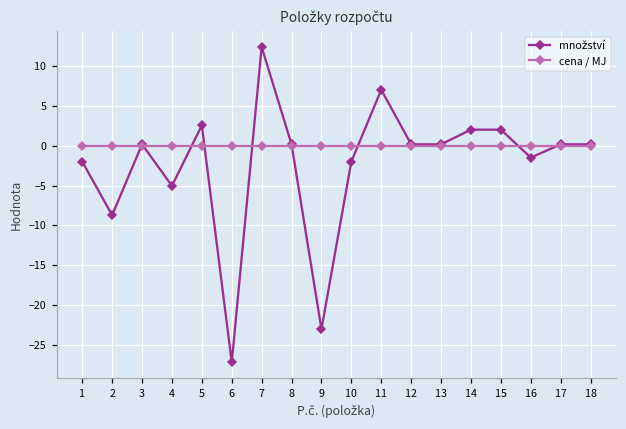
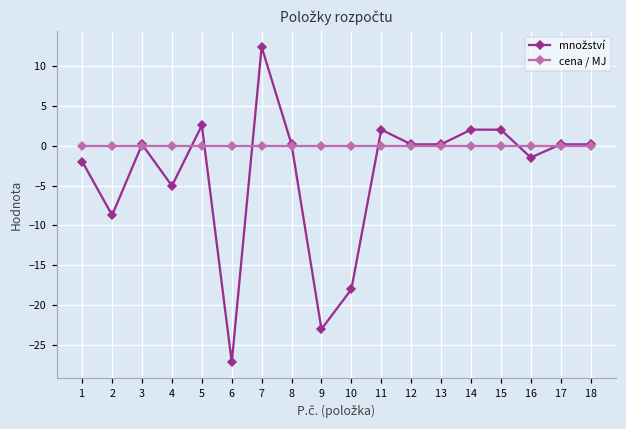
množství, 10: -2 -> -18
množství, 11: 7 -> 2
